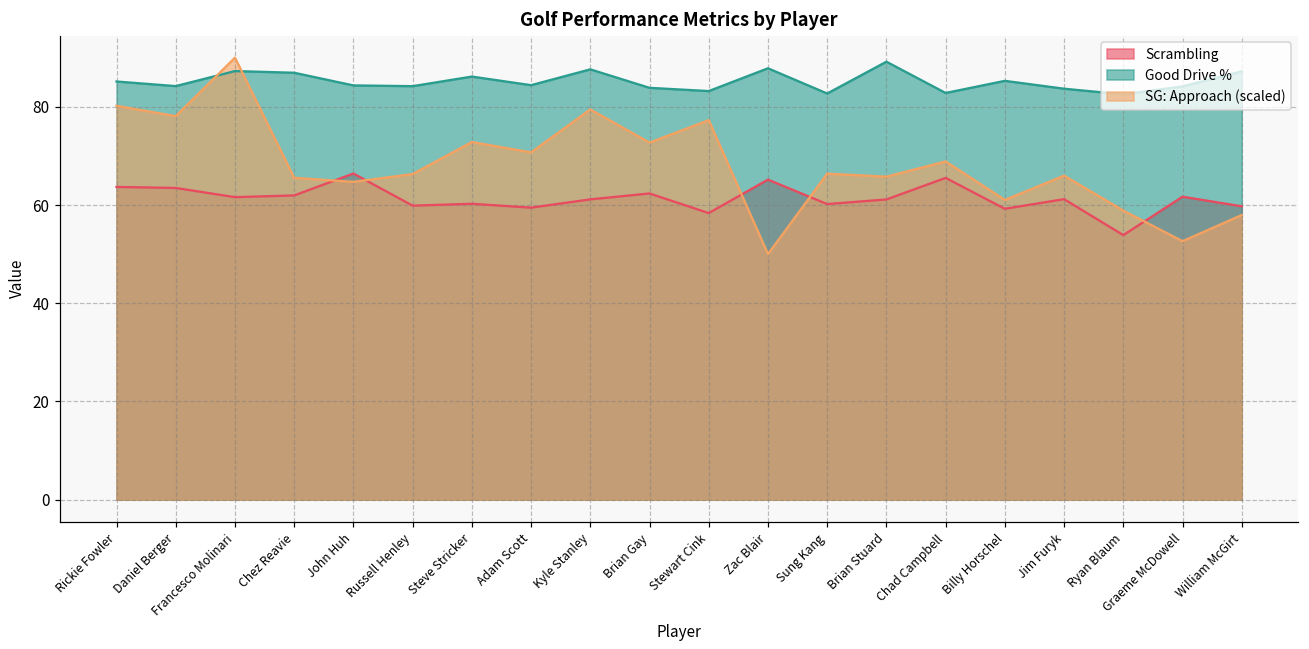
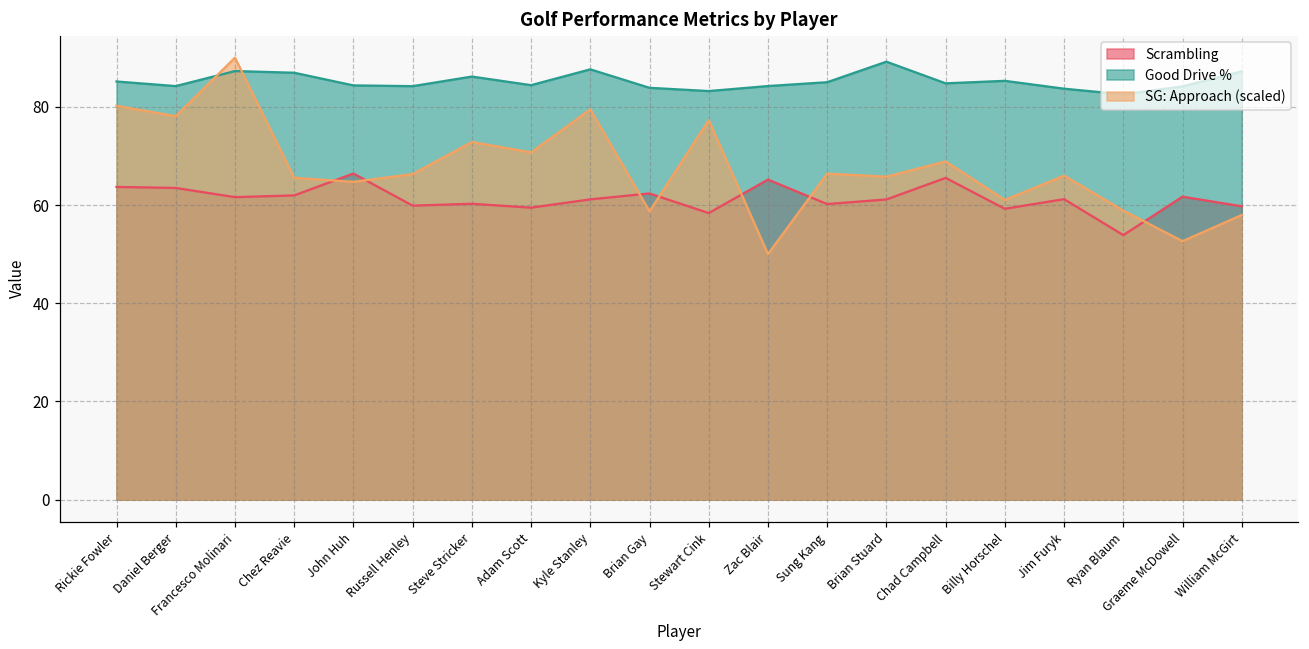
SG: Approach (scaled), Brian Gay: 73 -> 59
Good Drive %, Zac Blair: 88 -> 84
Good Drive %, Sung Kang: 83 -> 85
Good Drive %, Chad Campbell: 83 -> 85
